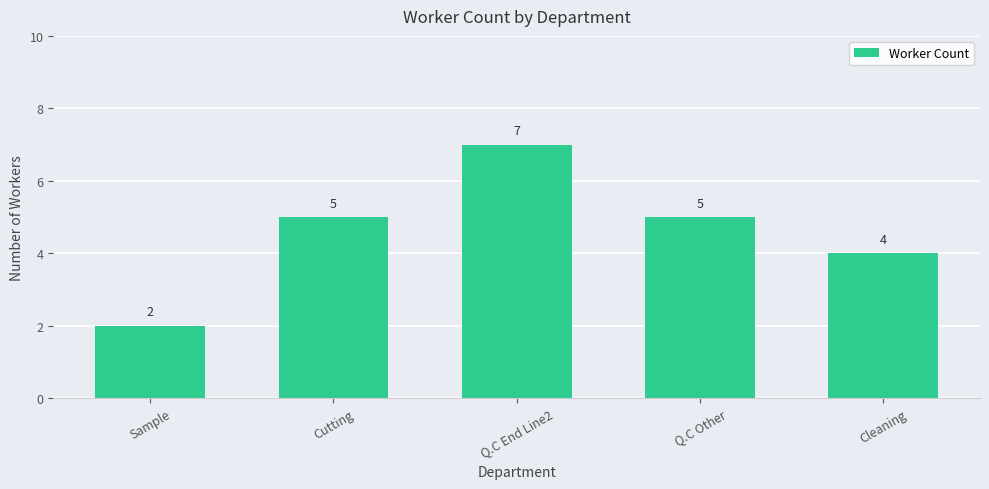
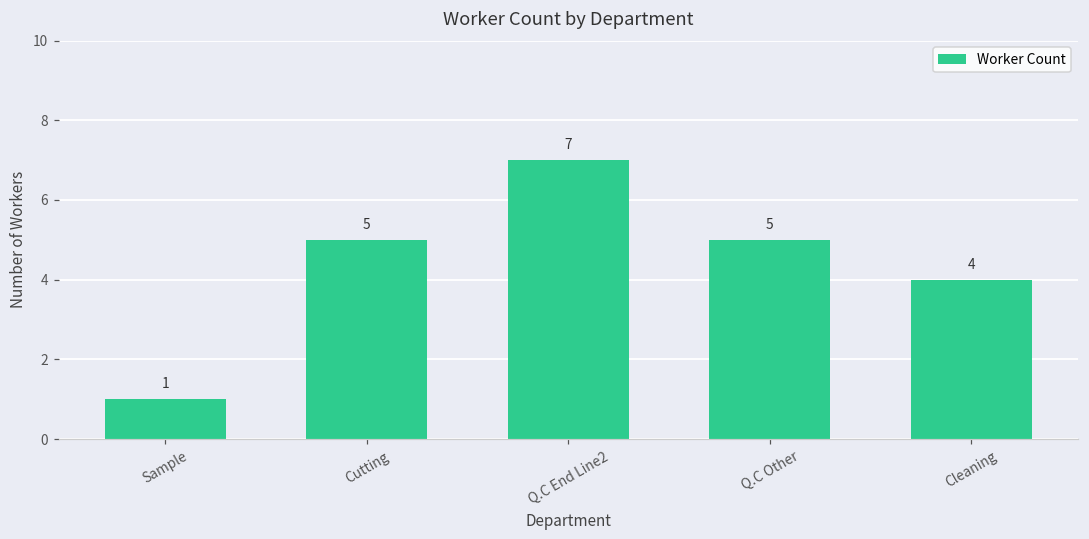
Sample: 2 -> 1
